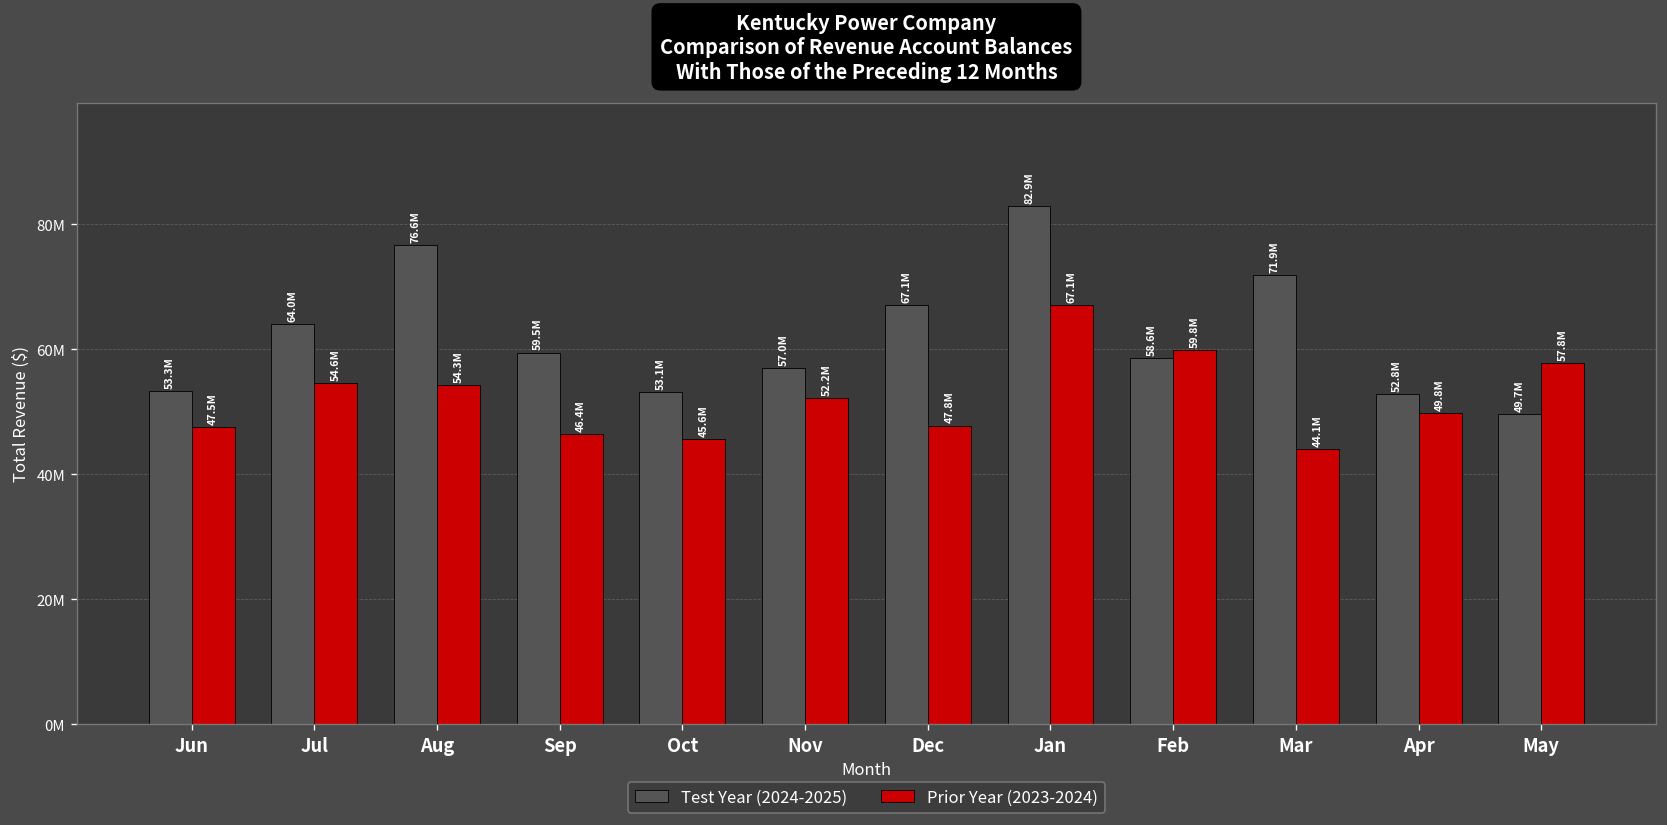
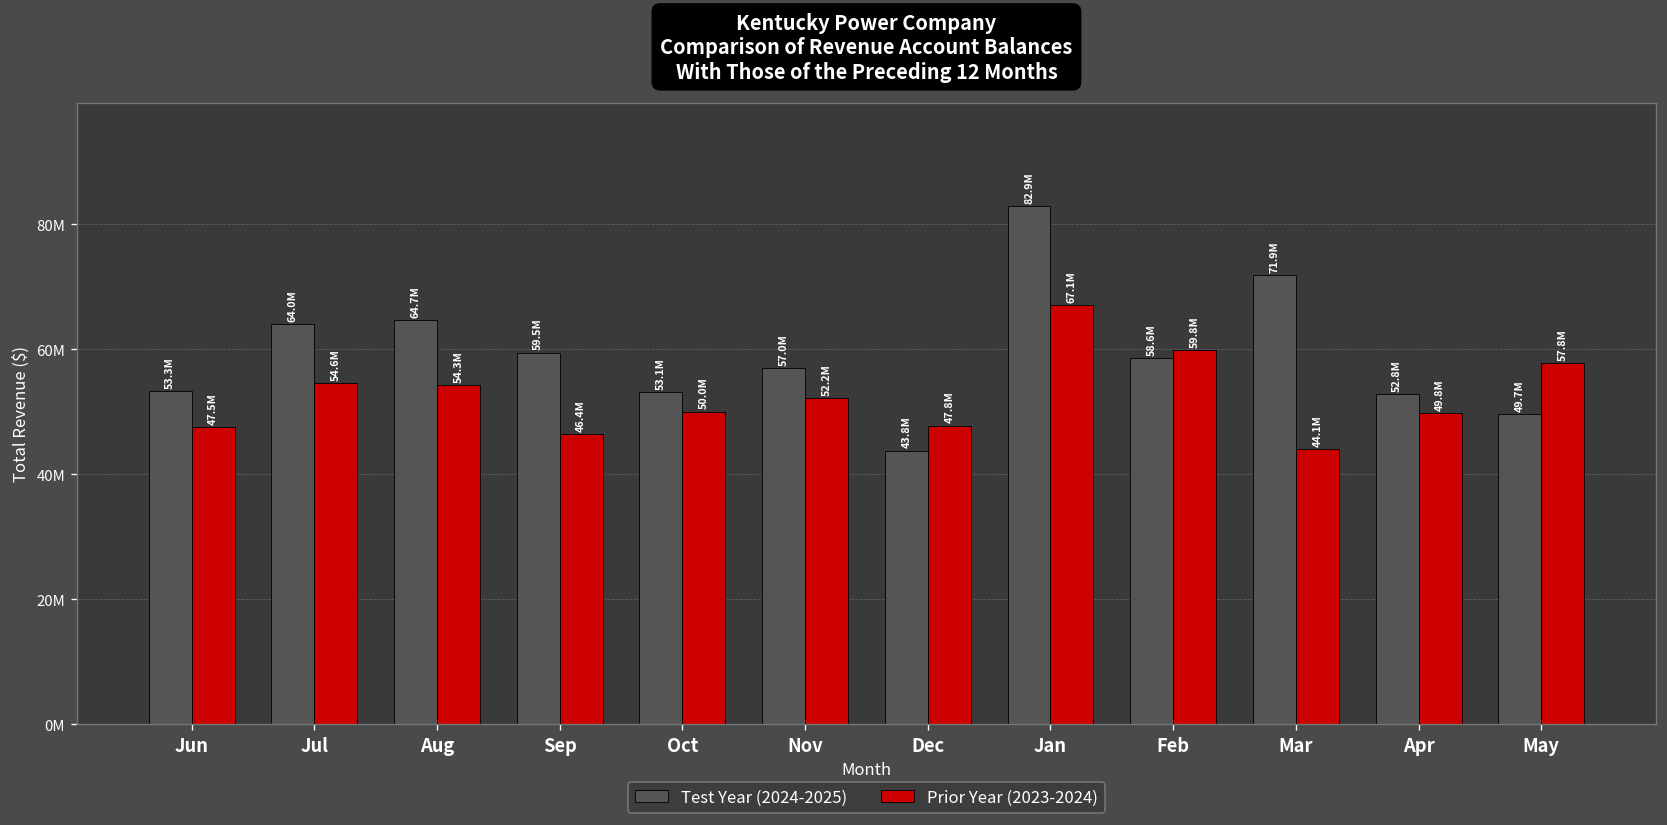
Test Year (2024-2025), Aug: 76.6M -> 64.7M
Prior Year (2023-2024), Oct: 45.6M -> 50.0M
Test Year (2024-2025), Dec: 67.1M -> 43.8M
